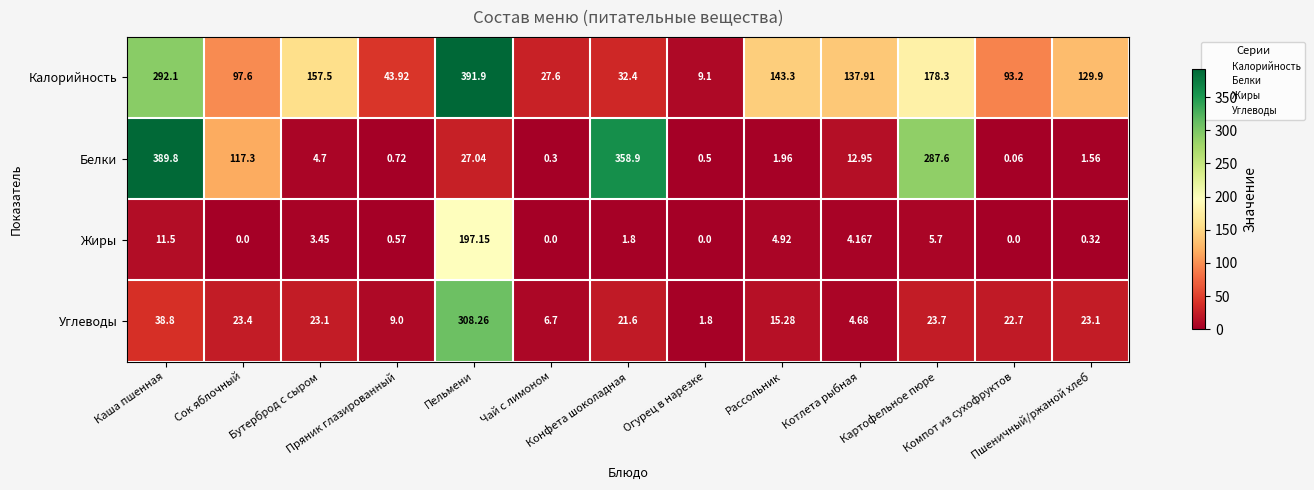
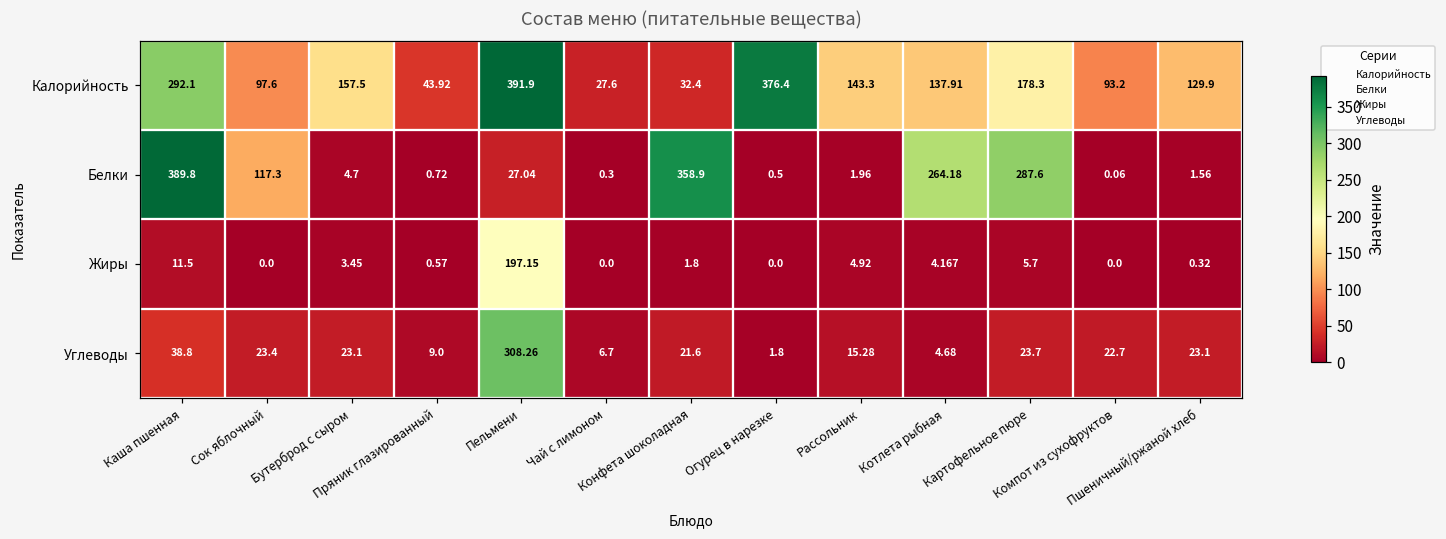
Калорийность, Огурец в нарезке: 9.1 -> 376.4
Белки, Котлета рыбная: 12.95 -> 264.18
